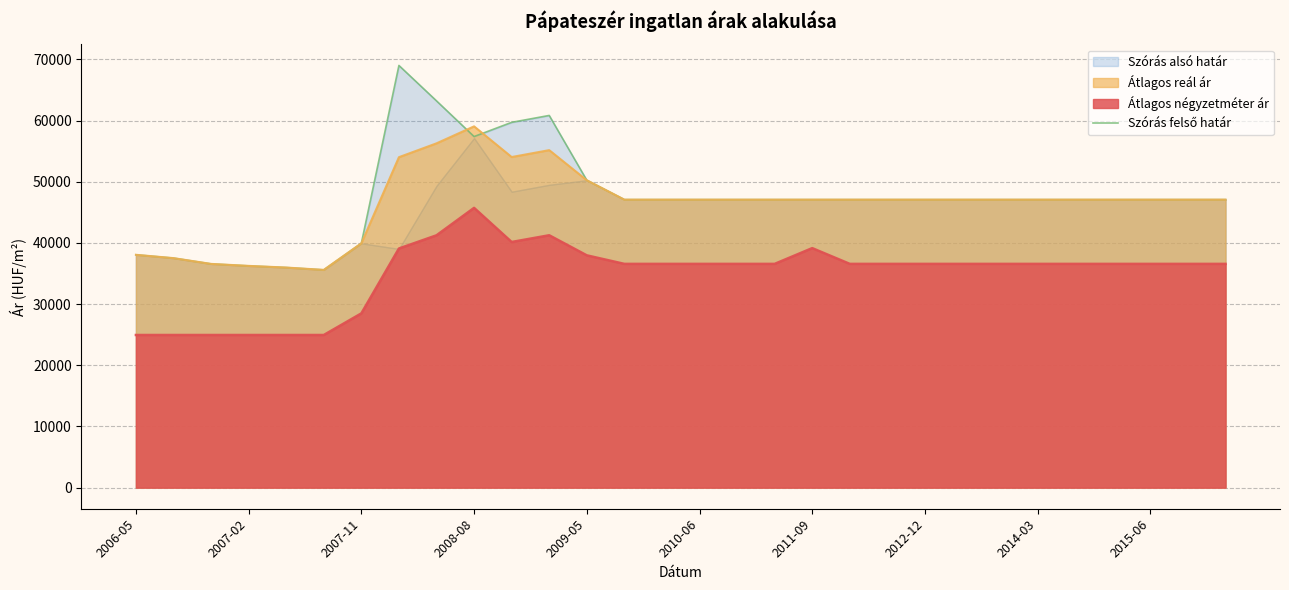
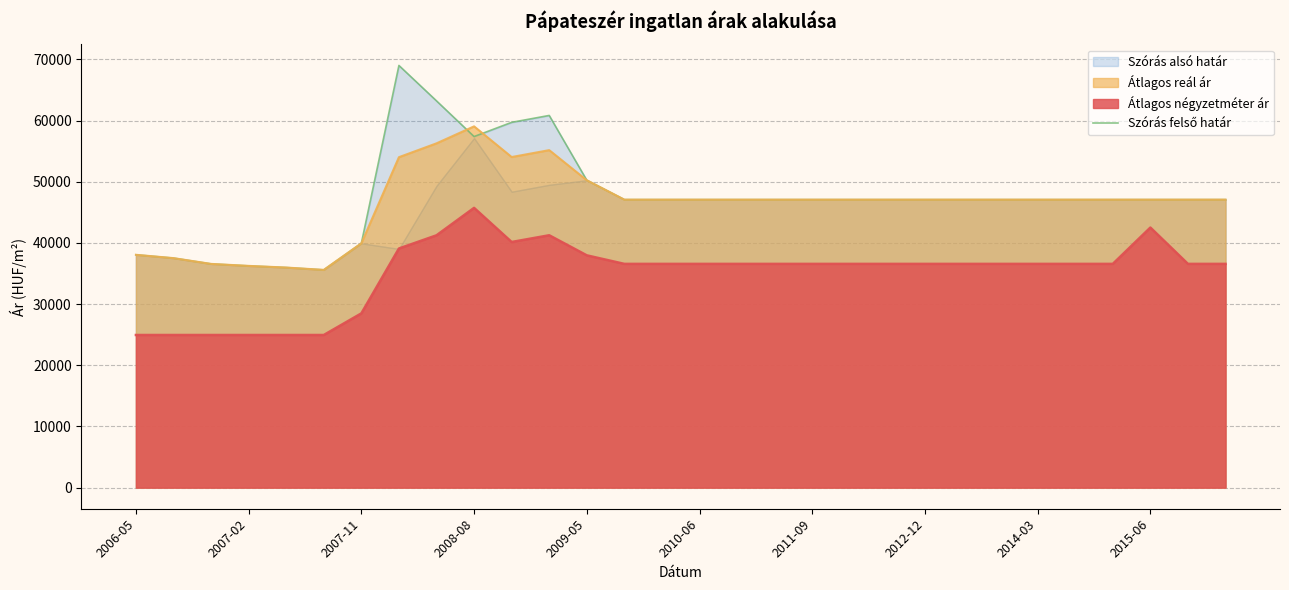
Átlagos négyzetméter ár, 2011-09: 39000 -> 37000
Átlagos négyzetméter ár, 2015-06: 37000 -> 43000
